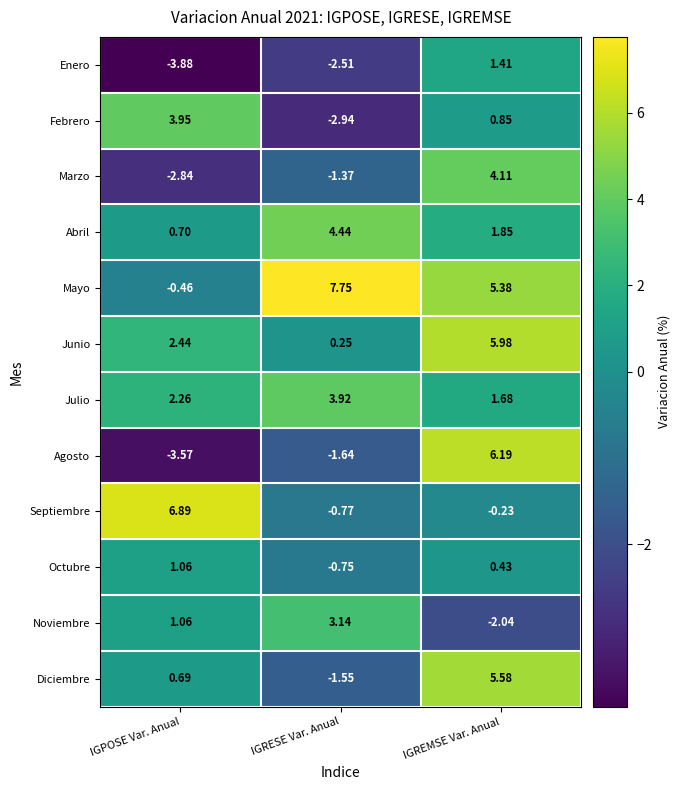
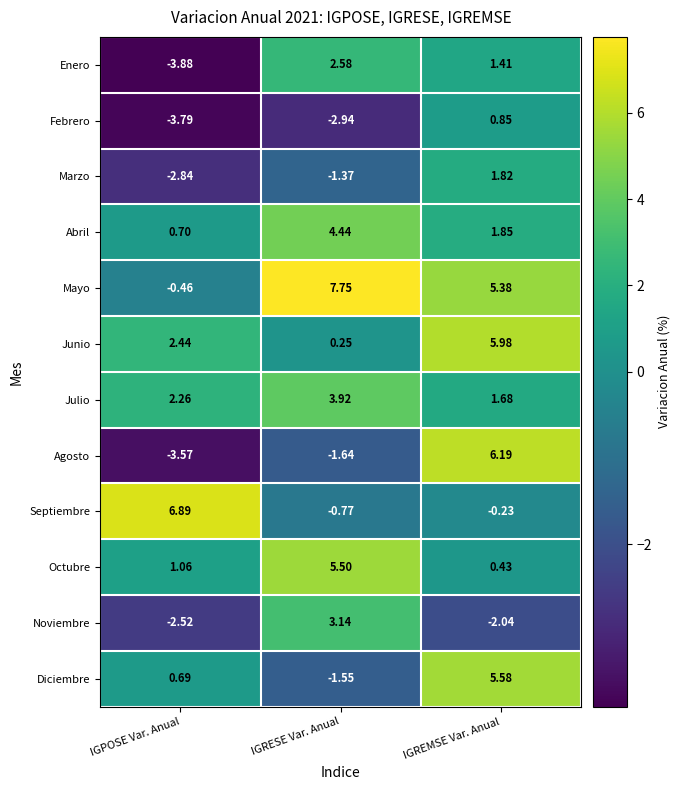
Enero, IGRESE Var. Anual: -2.51 -> 2.58
Febrero, IGPOSE Var. Anual: 3.95 -> -3.79
Marzo, IGREMSE Var. Anual: 4.11 -> 1.82
Octubre, IGRESE Var. Anual: -0.75 -> 5.50
Noviembre, IGPOSE Var. Anual: 1.06 -> -2.52
